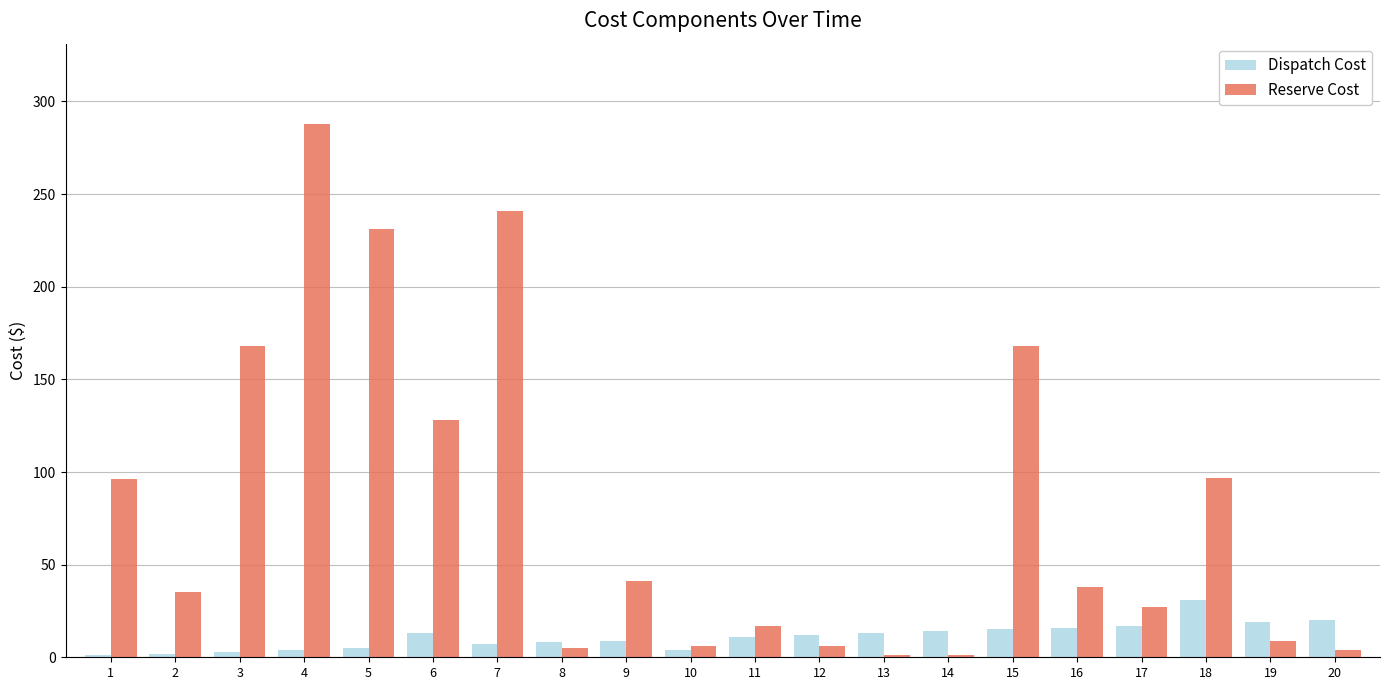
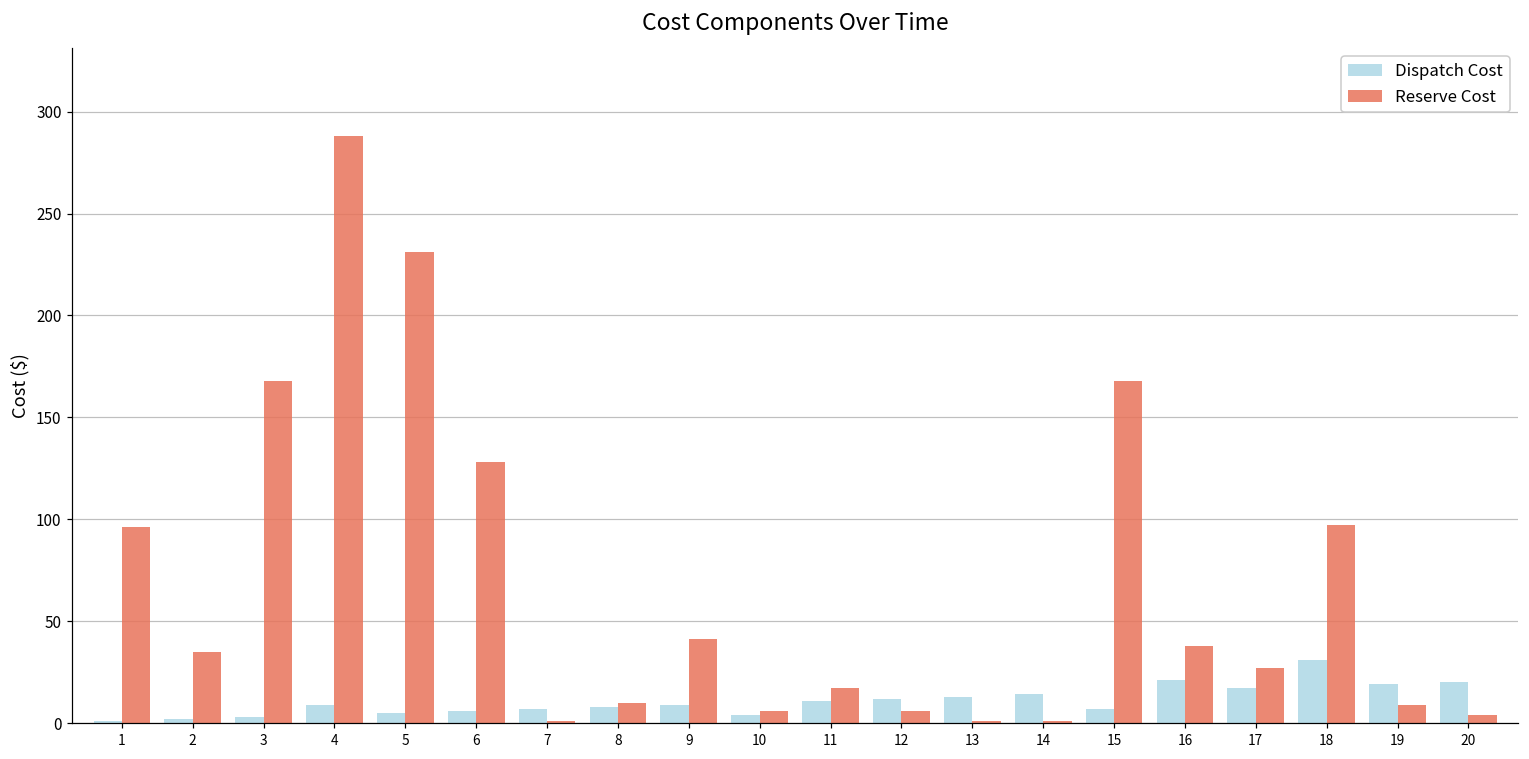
Dispatch Cost, 4: 4 -> 9
Dispatch Cost, 6: 13 -> 6
Reserve Cost, 7: 241 -> 1
Reserve Cost, 8: 5 -> 10
Dispatch Cost, 15: 15 -> 7
Dispatch Cost, 16: 16 -> 21
